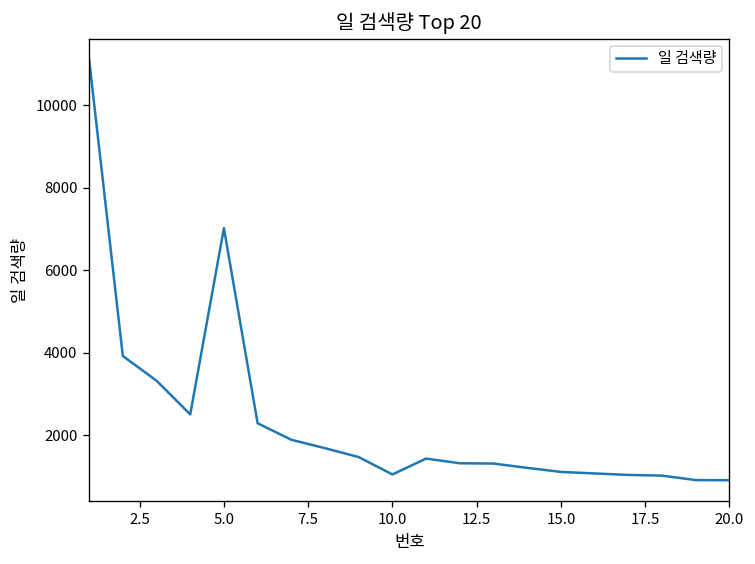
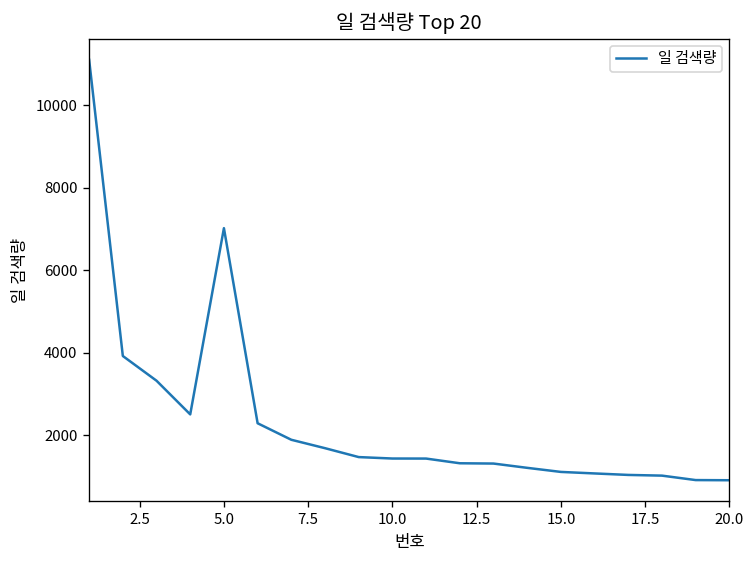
10.0: 1000 -> 1400
